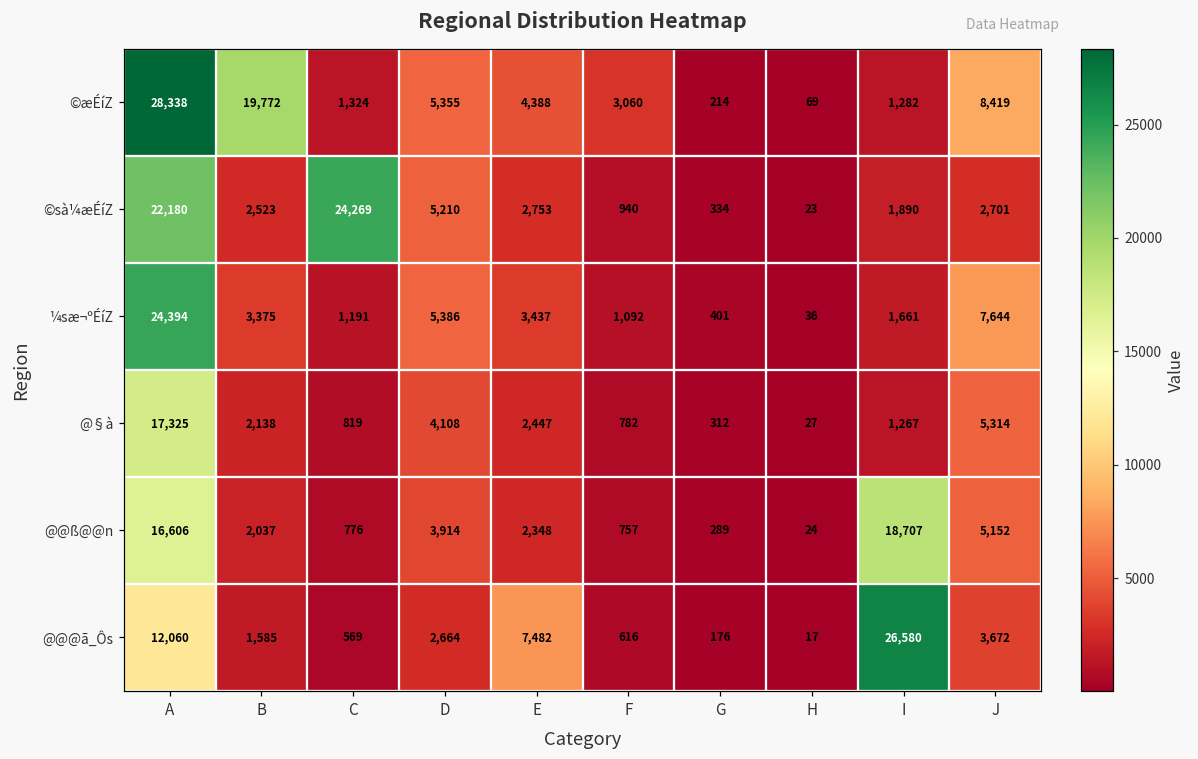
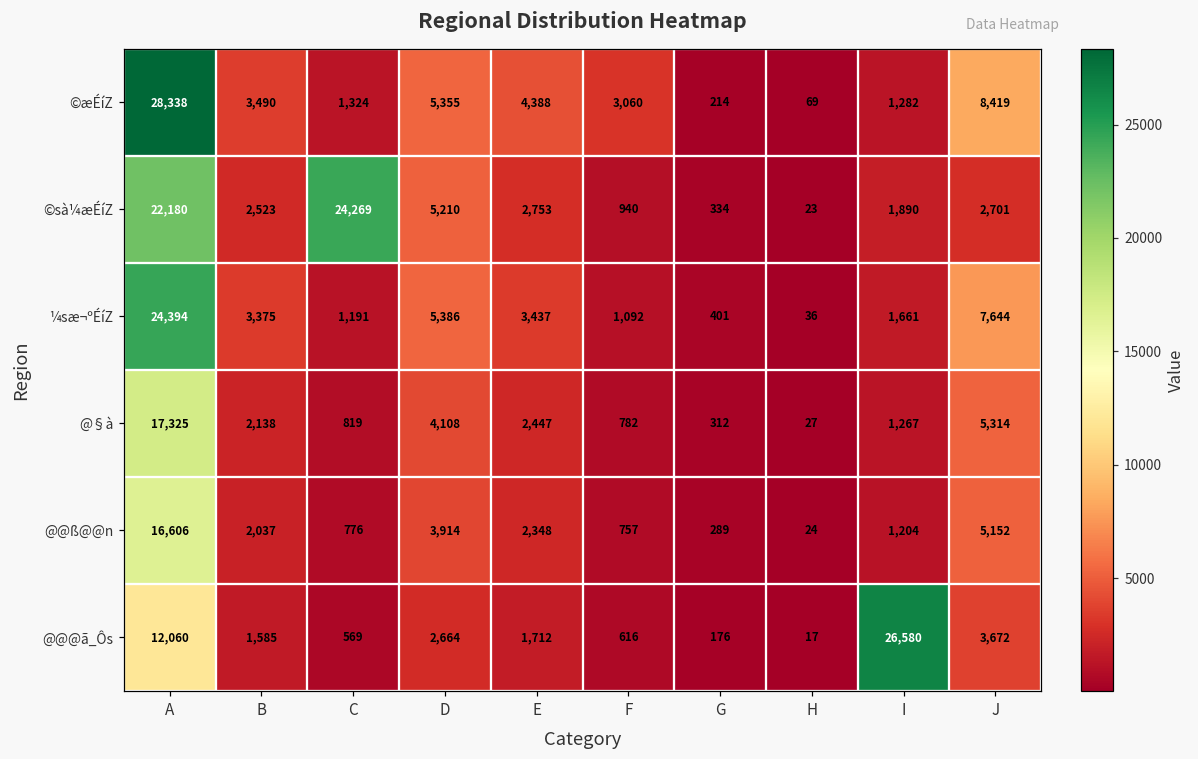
©æÉíZ, B: 19,772 -> 3,490
@@ß@@n, I: 18,707 -> 1,204
@@@ã_Ôs, E: 7,482 -> 1,712
